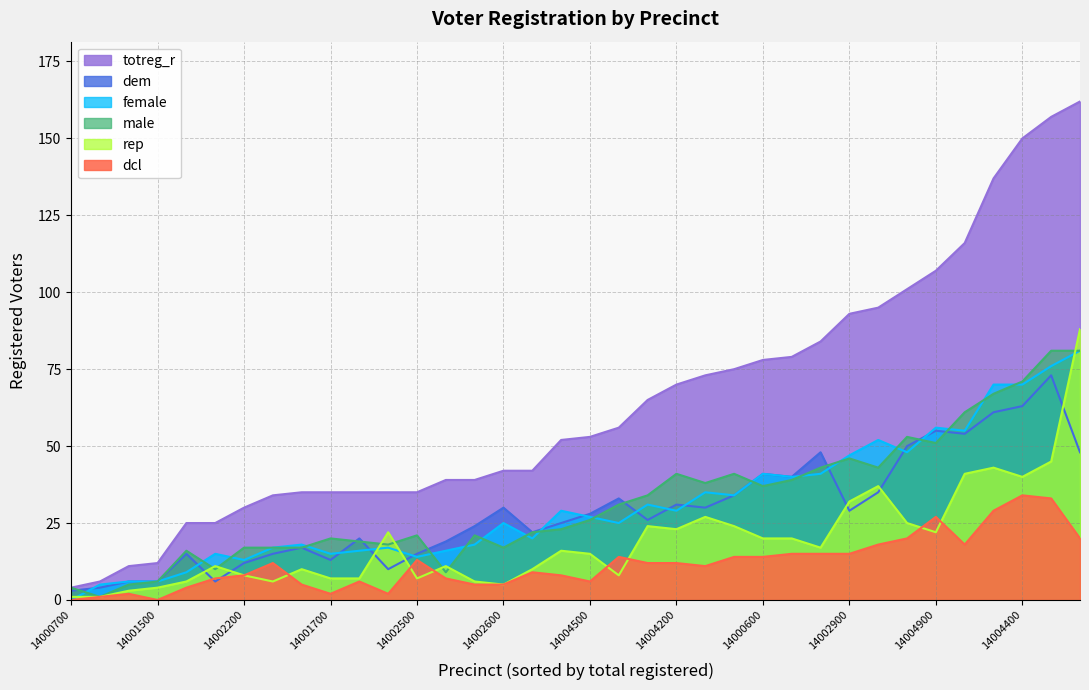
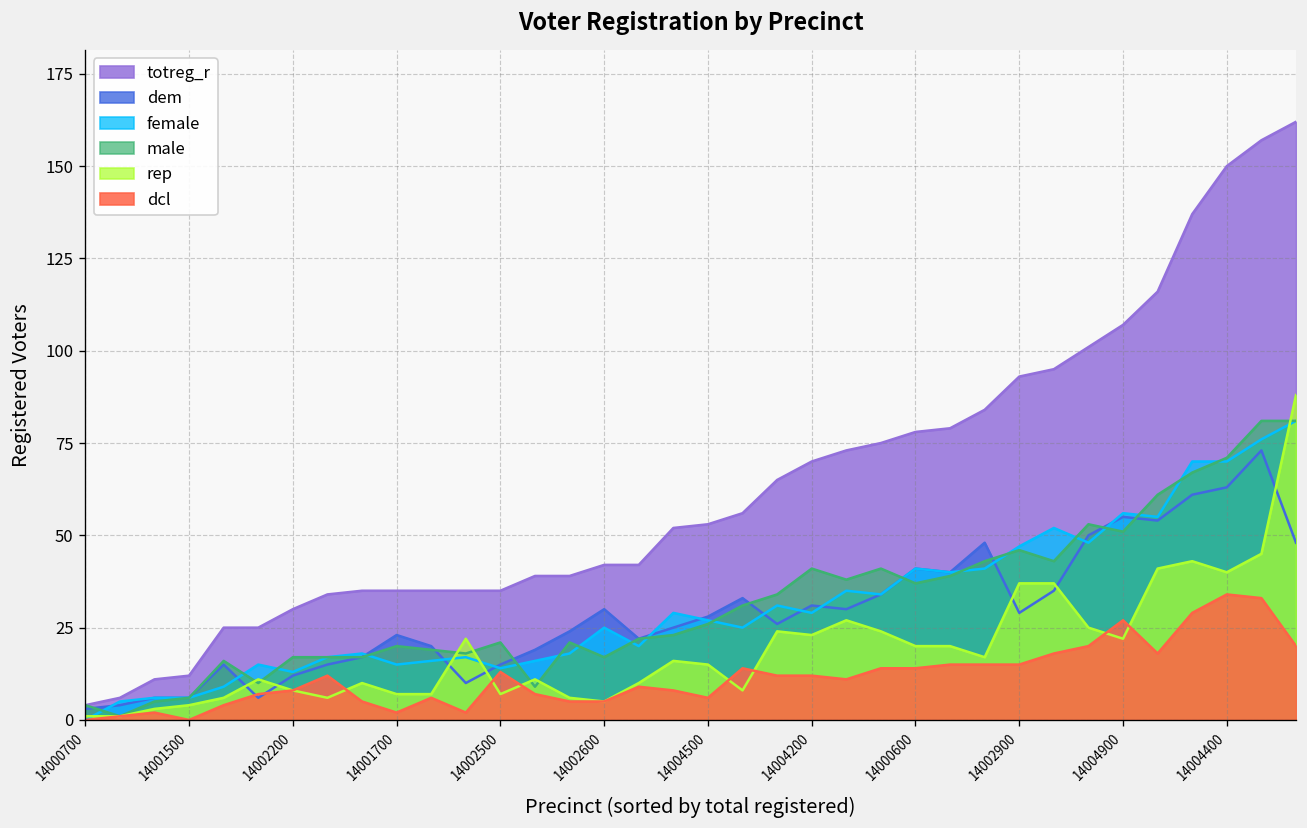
dem, 14001700: 13 -> 23
rep, 14002900: 32 -> 37
